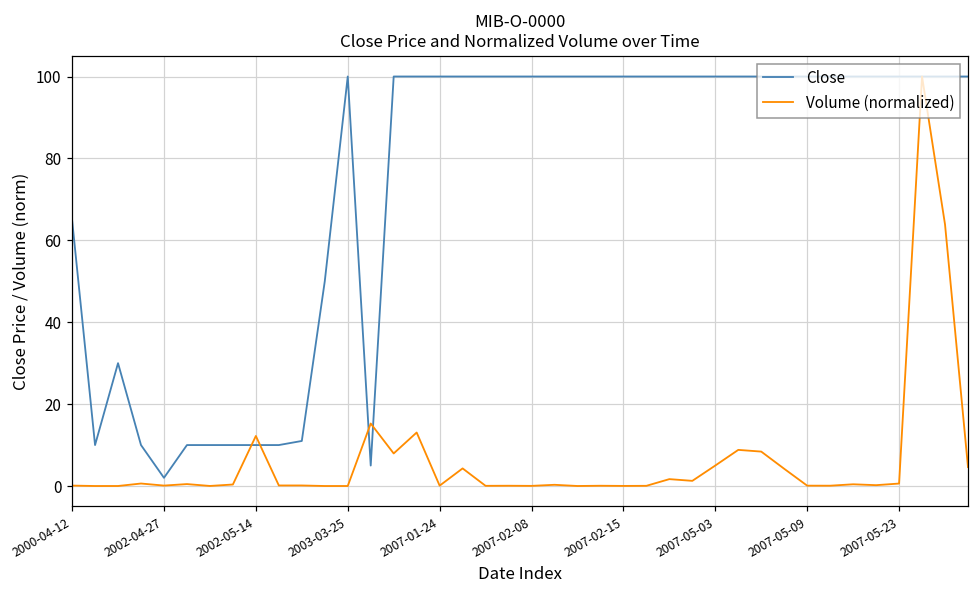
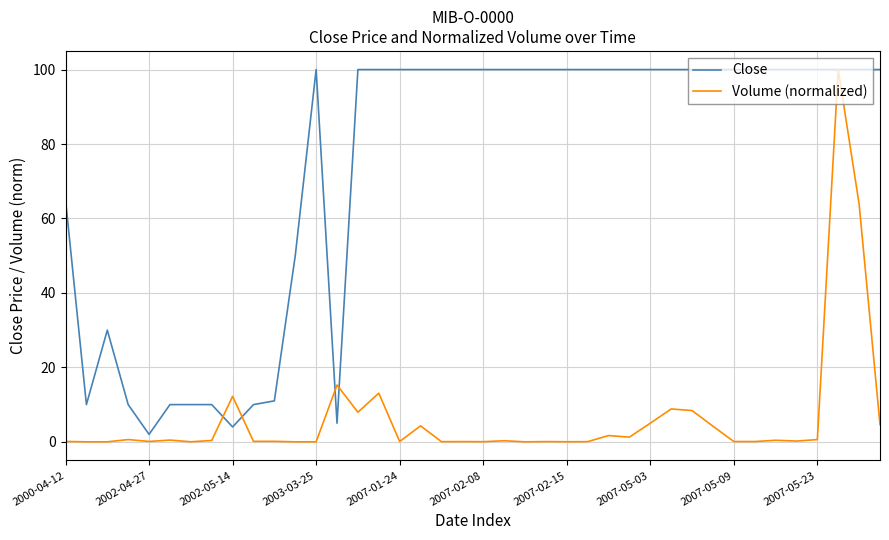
Close, 2002-05-14: 10 -> 4
